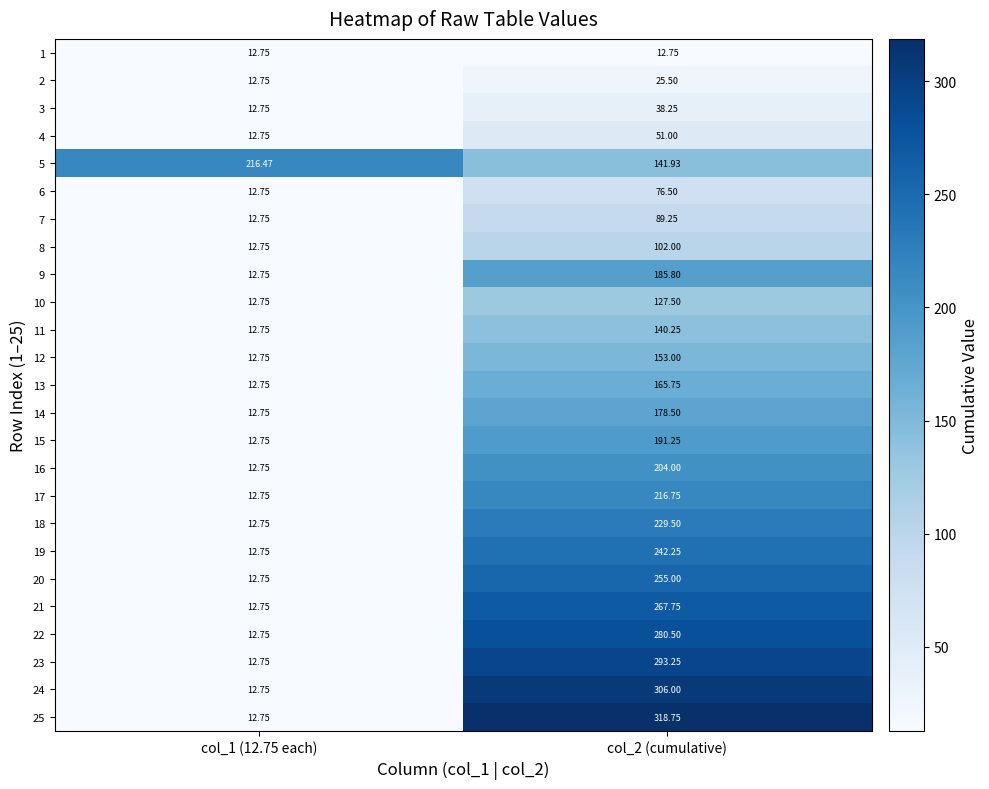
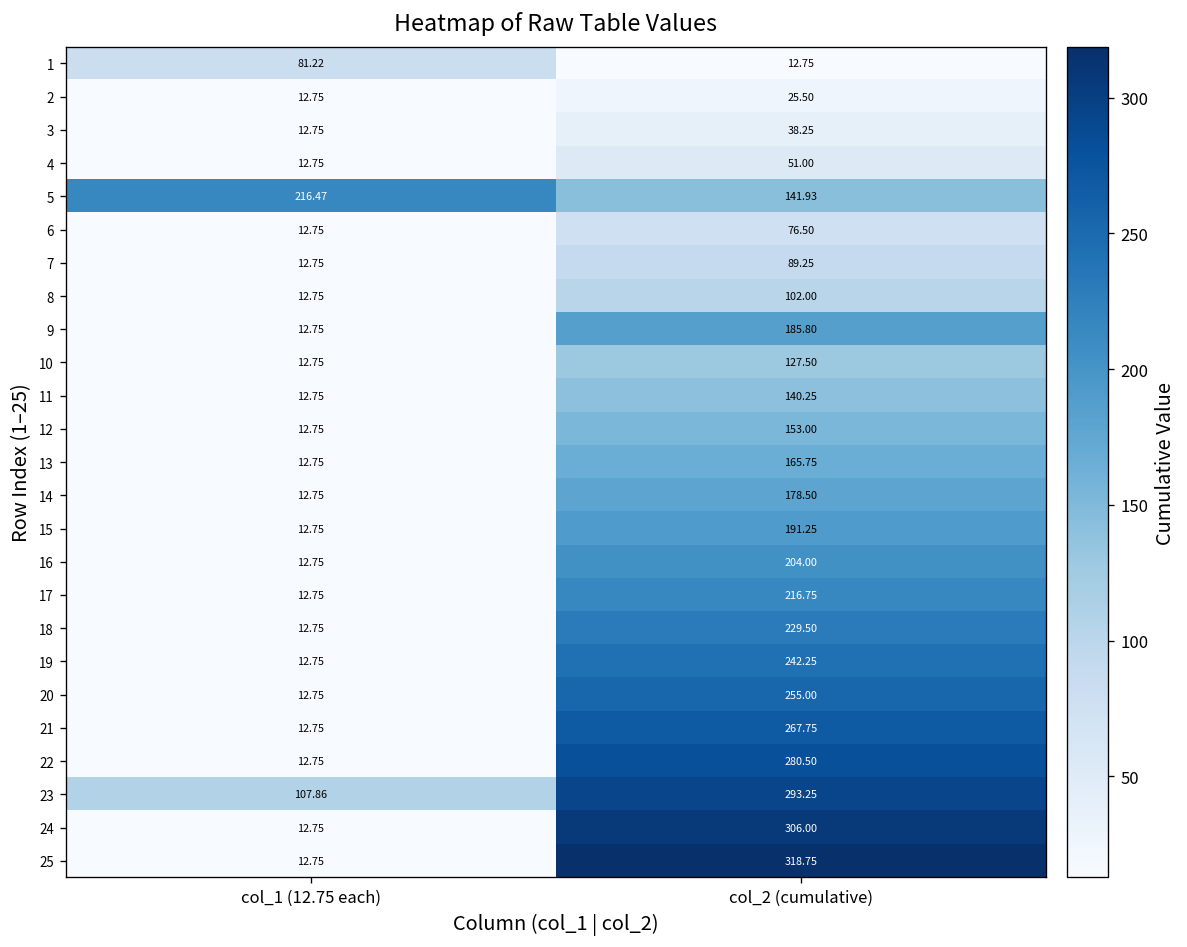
1, col_1 (12.75 each): 12.75 -> 81.22
23, col_1 (12.75 each): 12.75 -> 107.86
